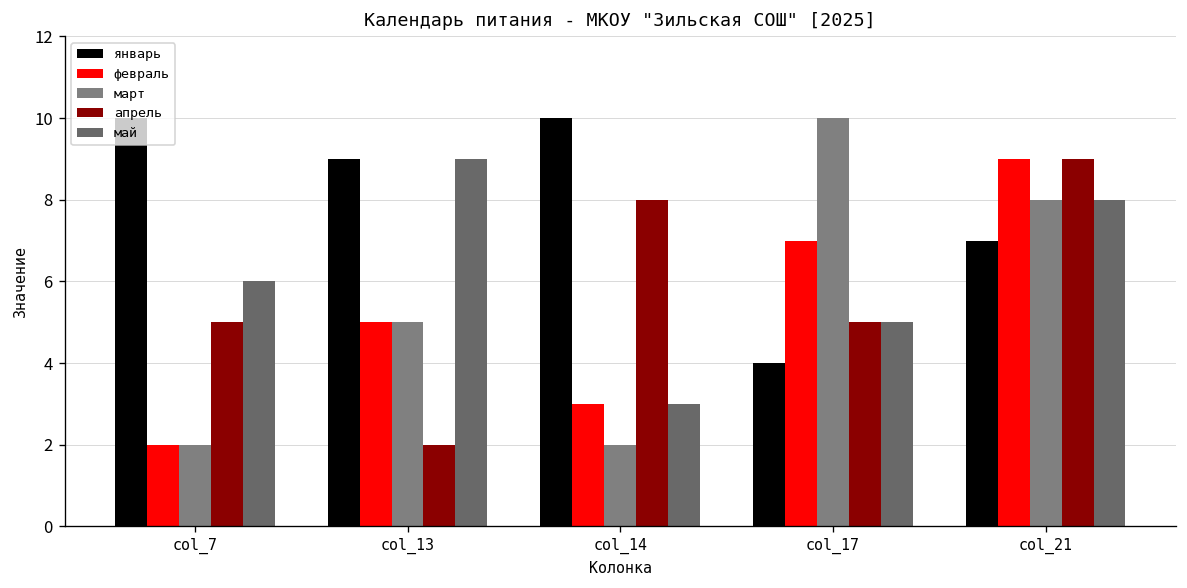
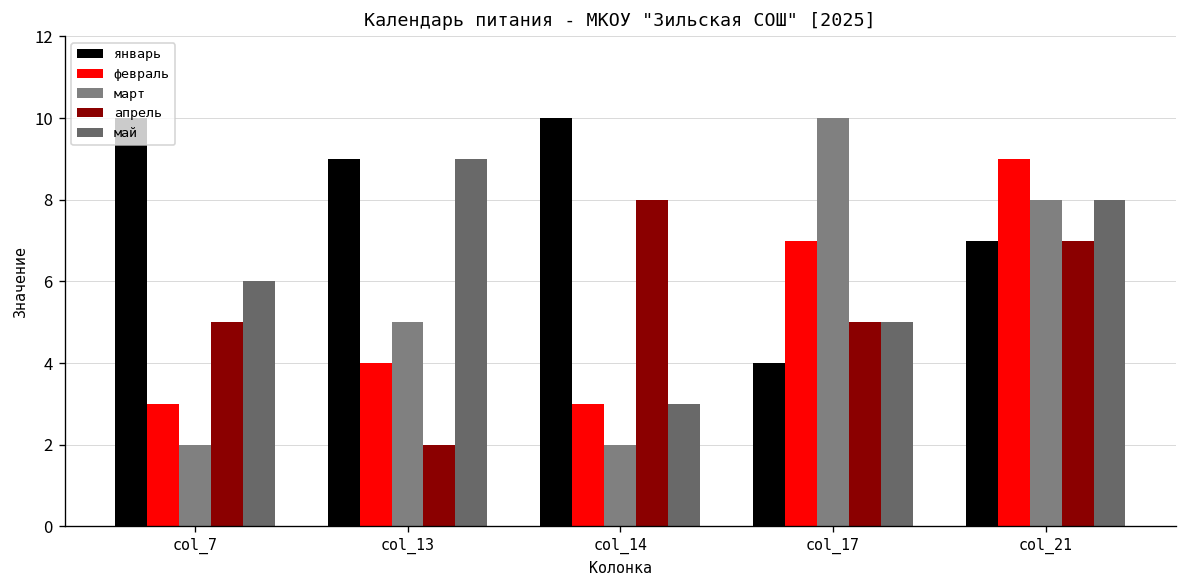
февраль, col_7: 2 -> 3
февраль, col_13: 5 -> 4
апрель, col_21: 9 -> 7
